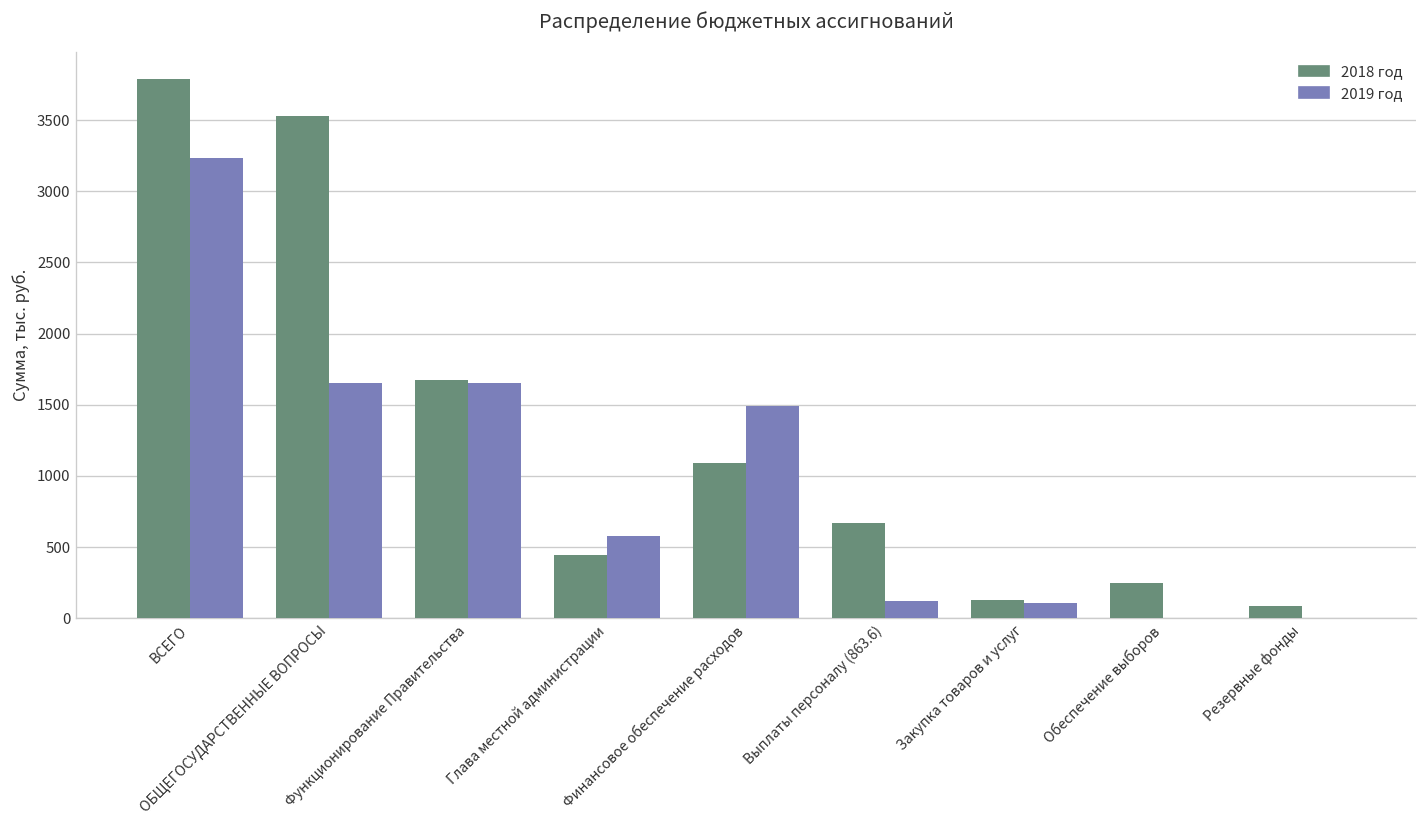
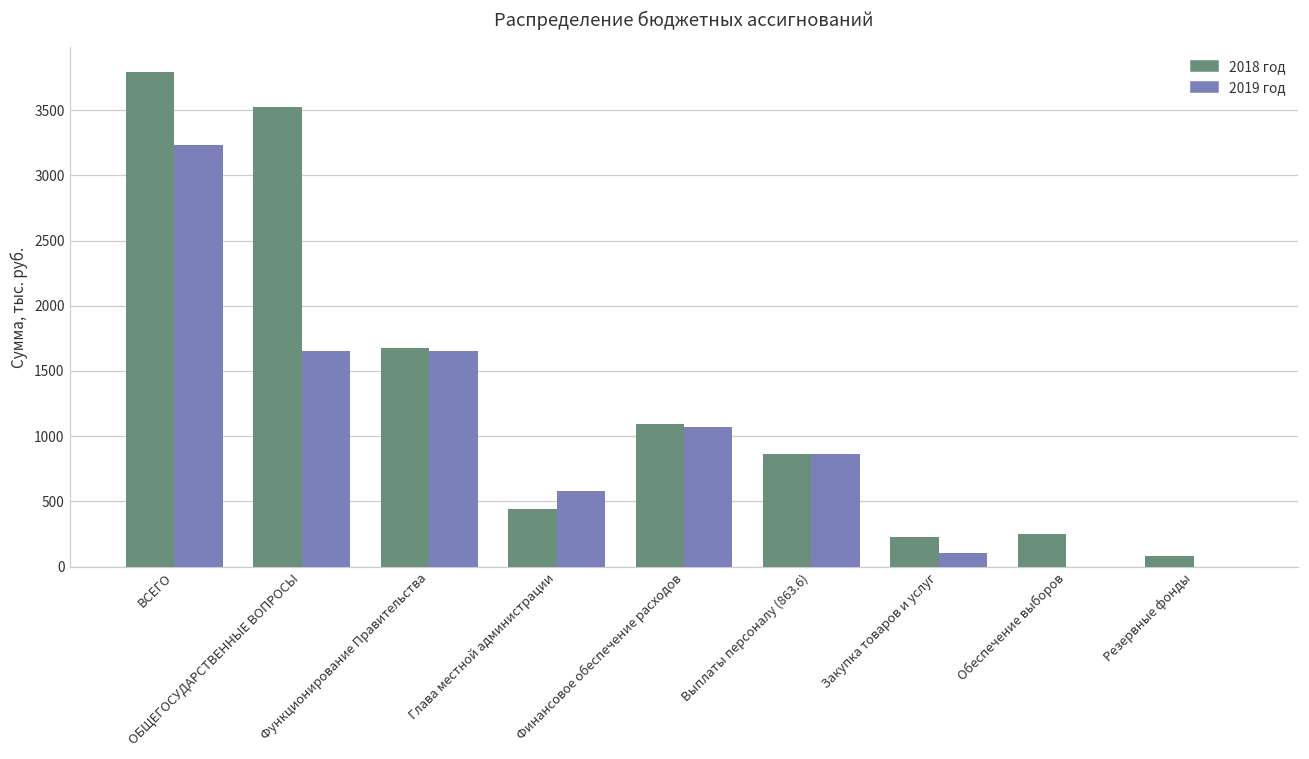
2019 год, Финансовое обеспечение расходов: 1490 -> 1070
2018 год, Выплаты персоналу (863.6): 670 -> 860
2019 год, Выплаты персоналу (863.6): 120 -> 860
2018 год, Закупка товаров и услуг: 130 -> 230
